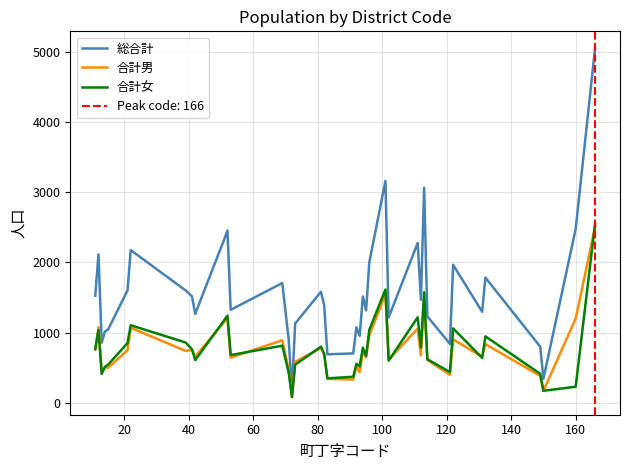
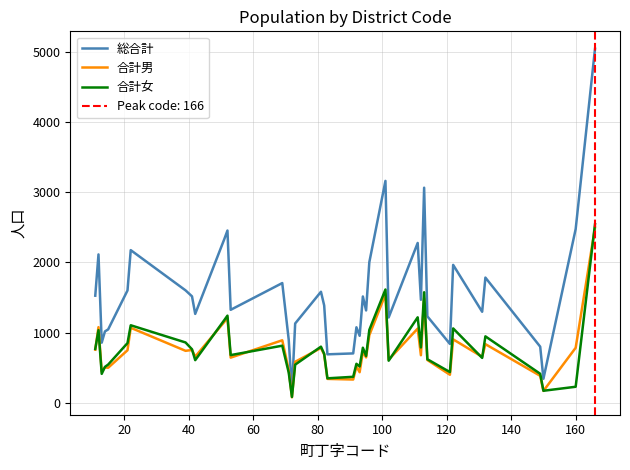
合計男, 160: 1200 -> 800
